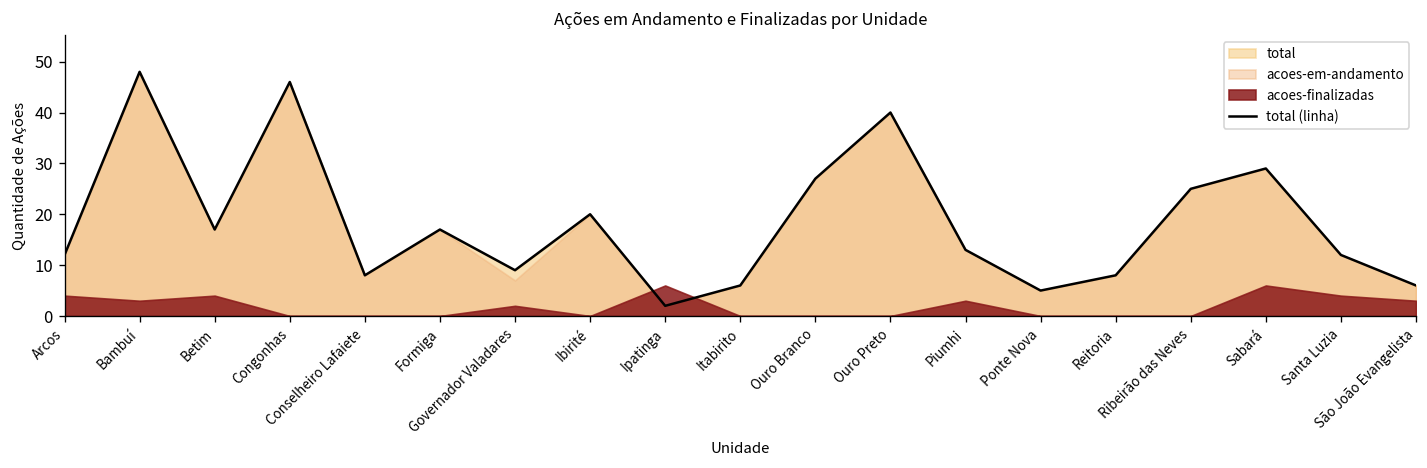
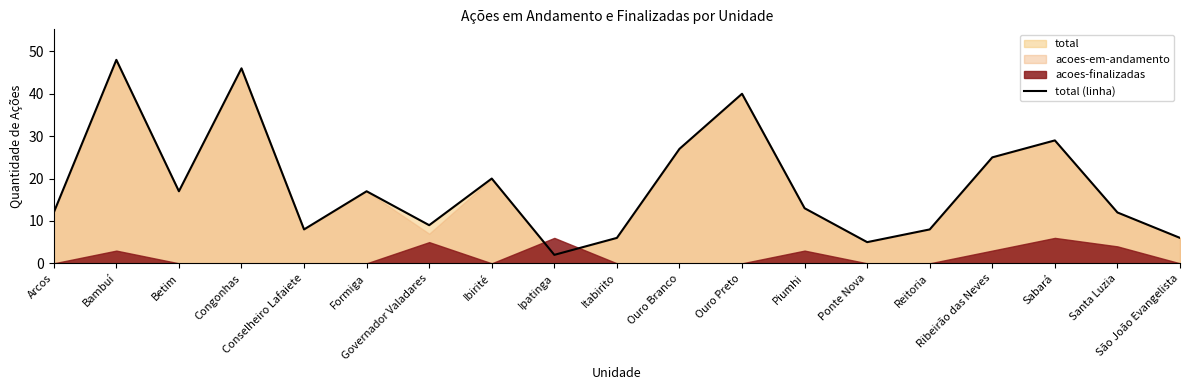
acoes-finalizadas, Arcos: 4 -> 0
acoes-finalizadas, Betim: 4 -> 0
acoes-finalizadas, Governador Valadares: 2 -> 5
acoes-finalizadas, Ribeirão das Neves: 0 -> 3
acoes-finalizadas, São João Evangelista: 3 -> 0
